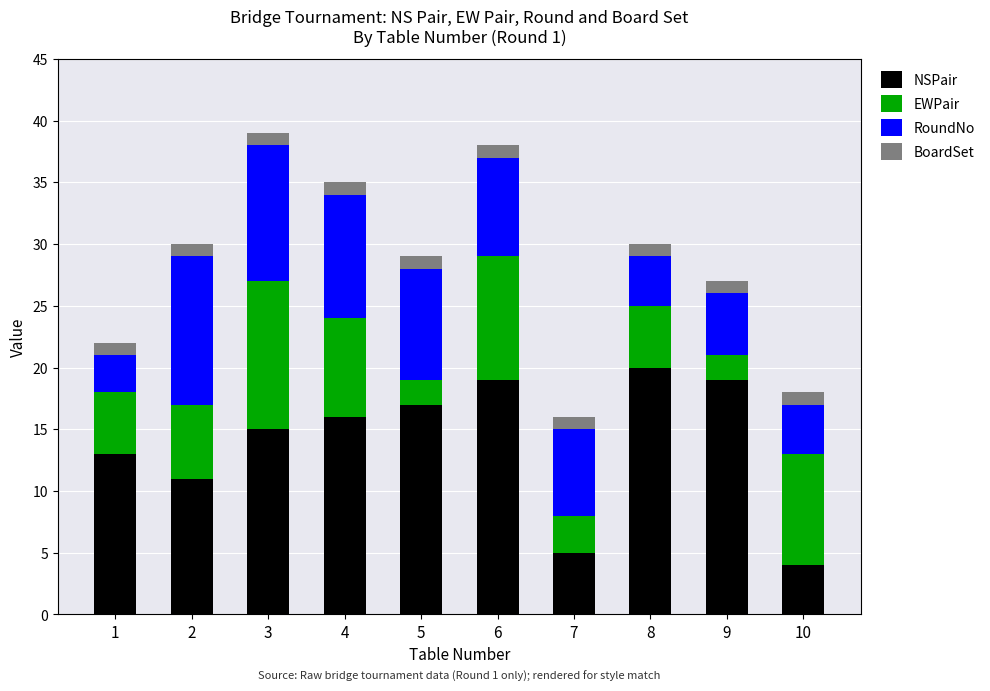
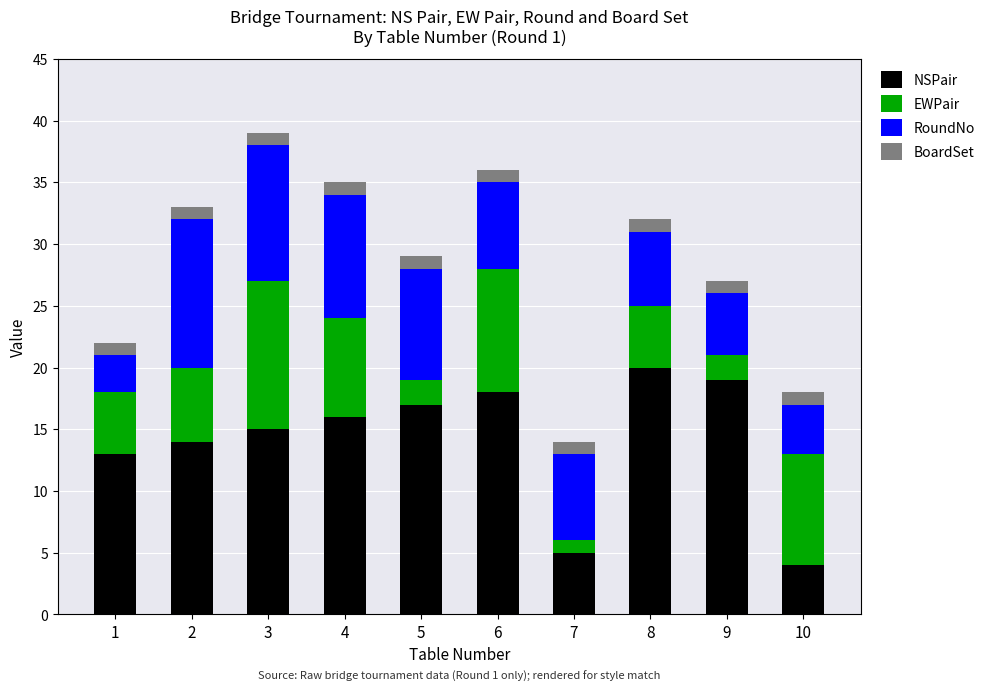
NSPair, 2: 11 -> 14
NSPair, 6: 19 -> 18
RoundNo, 6: 8 -> 7
EWPair, 7: 3 -> 1
RoundNo, 8: 4 -> 6
